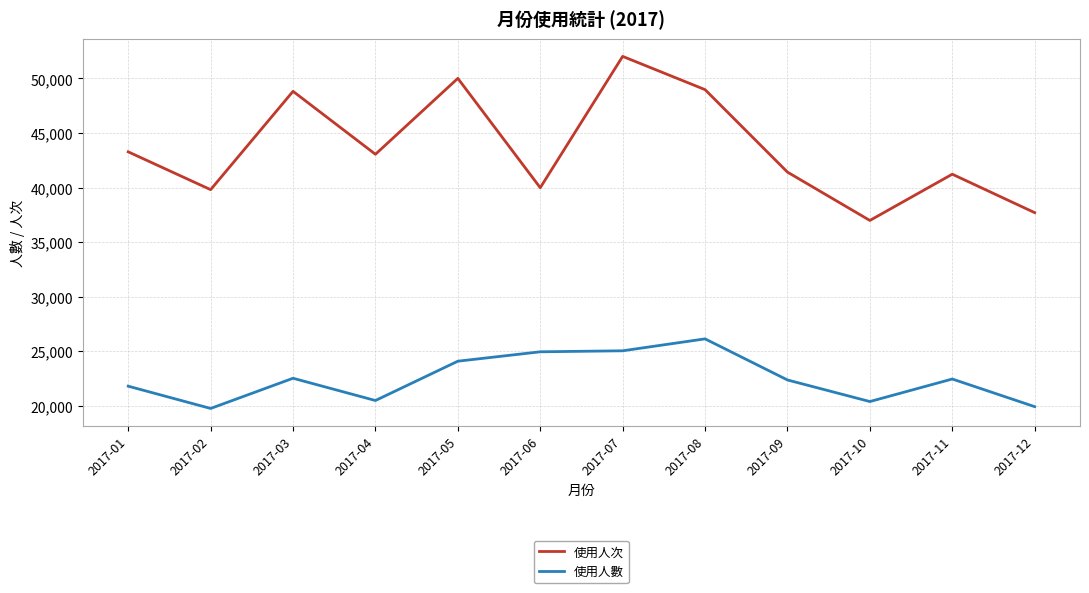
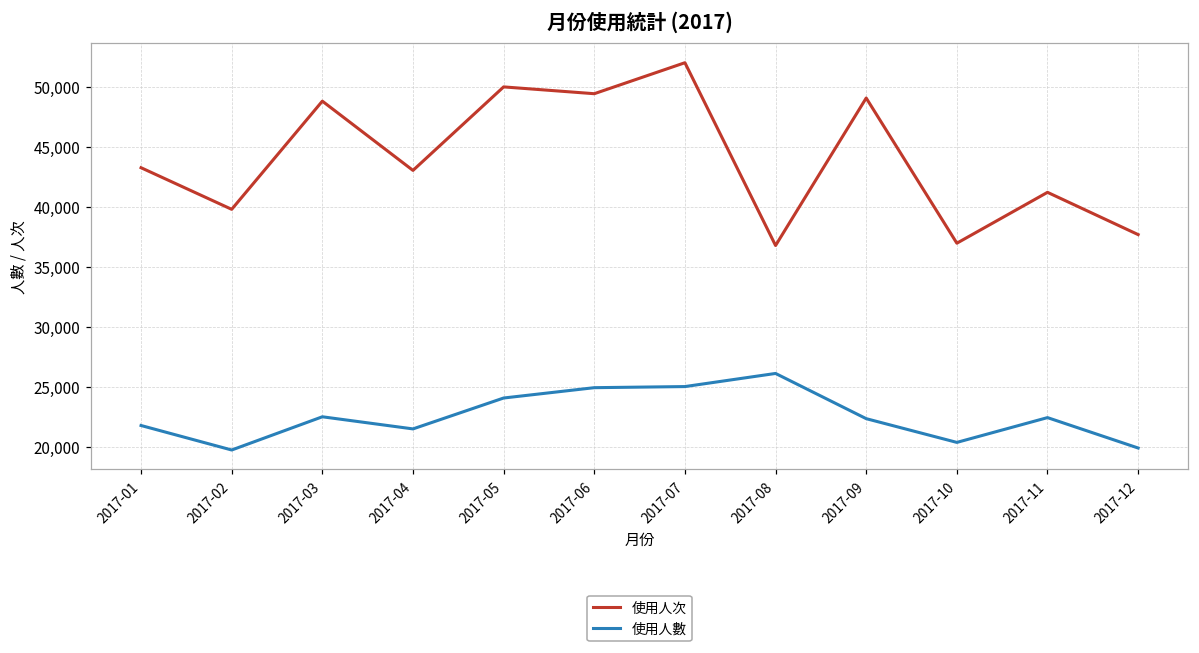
使用人數, 2017-04: 20,500 -> 21,500
使用人次, 2017-06: 40,000 -> 49,400
使用人次, 2017-08: 49,000 -> 36,800
使用人次, 2017-09: 41,400 -> 49,100
